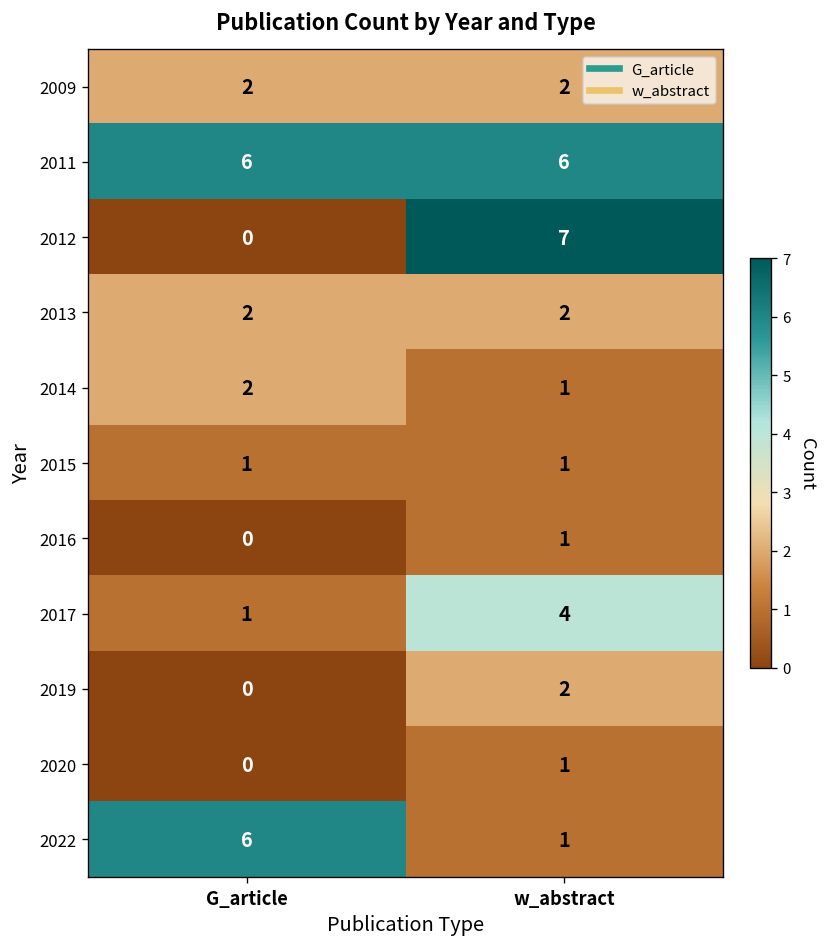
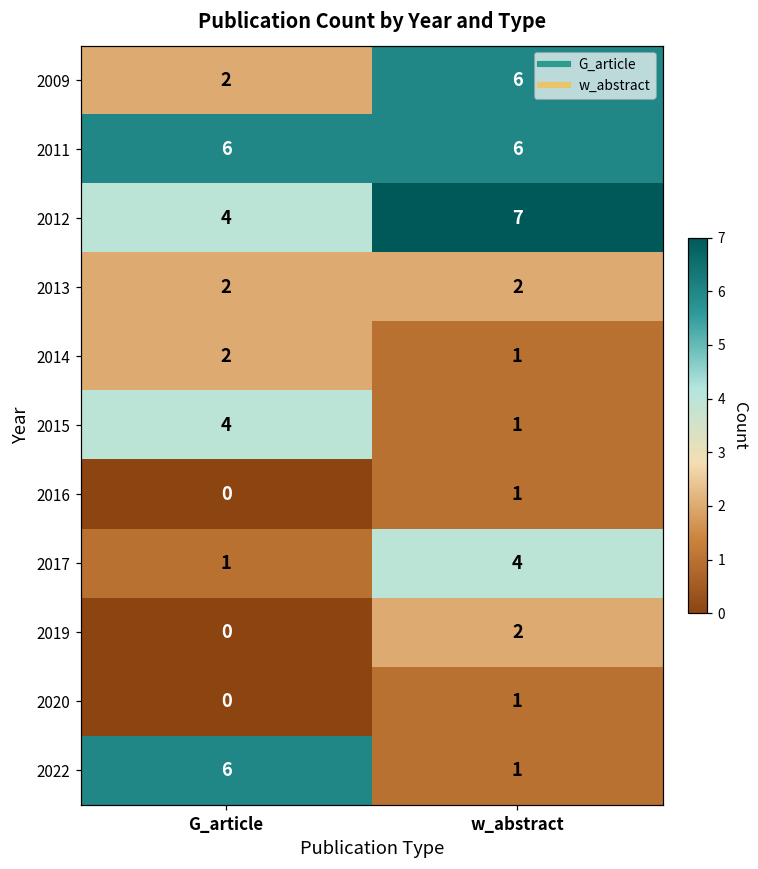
2009, w_abstract: 2 -> 6
2012, G_article: 0 -> 4
2015, G_article: 1 -> 4
